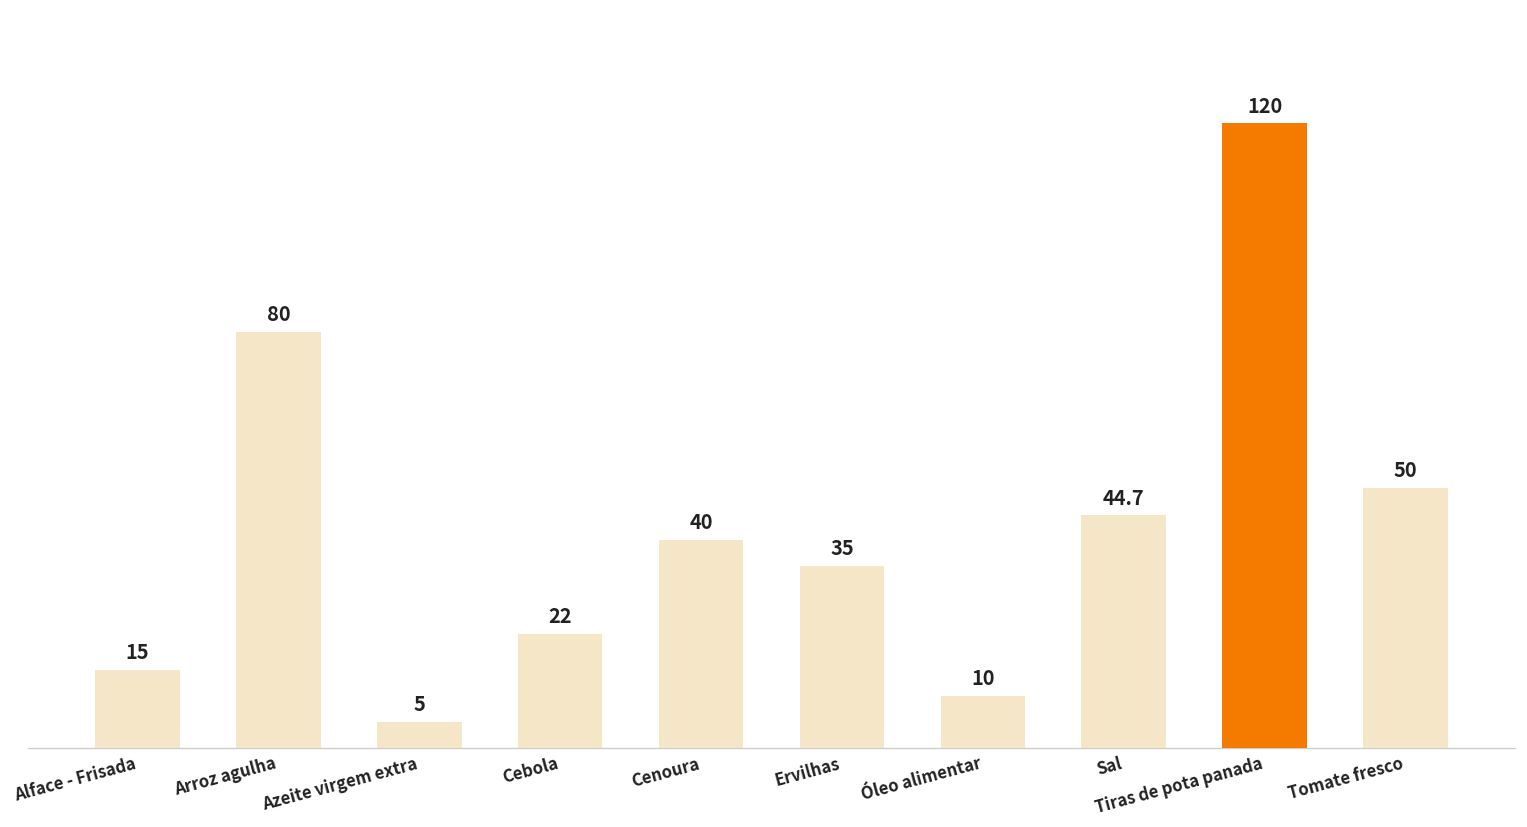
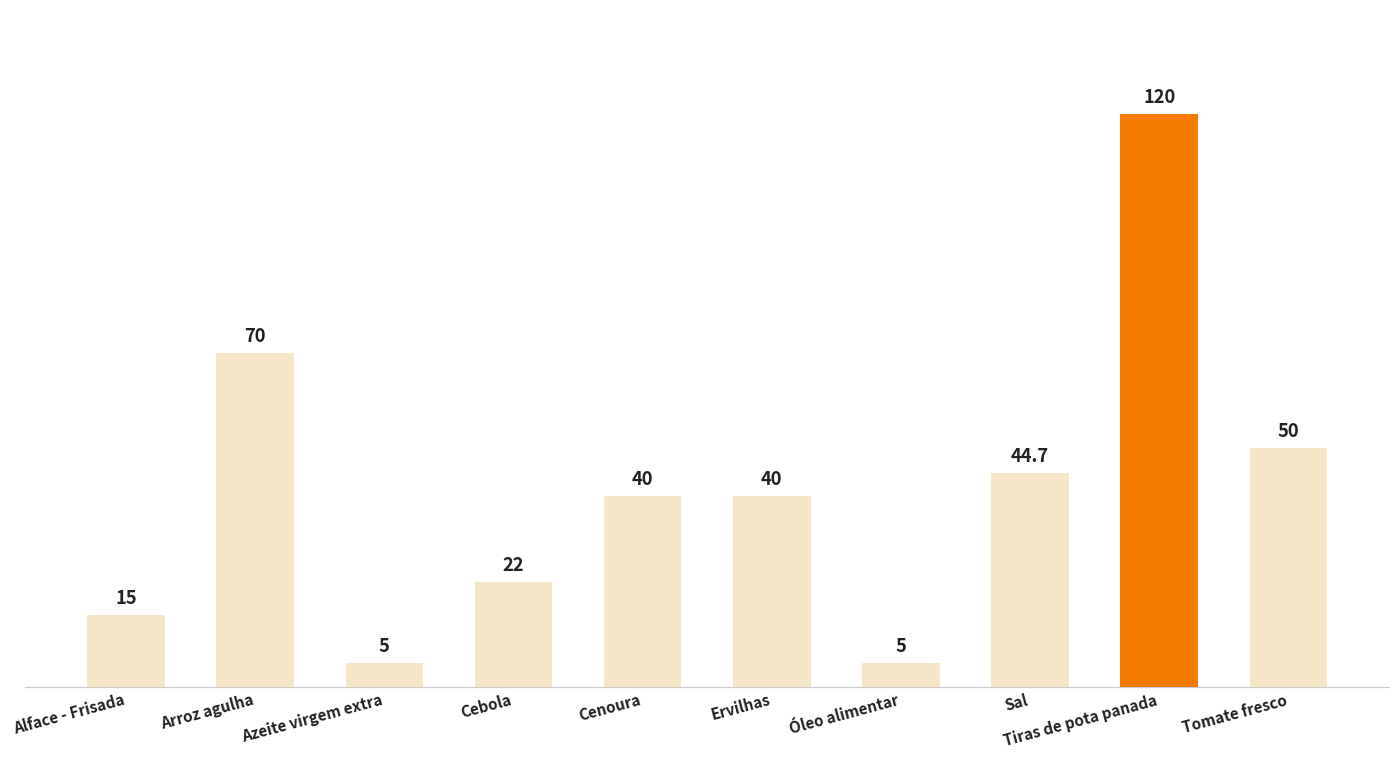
Arroz agulha: 80 -> 70
Ervilhas: 35 -> 40
Óleo alimentar: 10 -> 5
